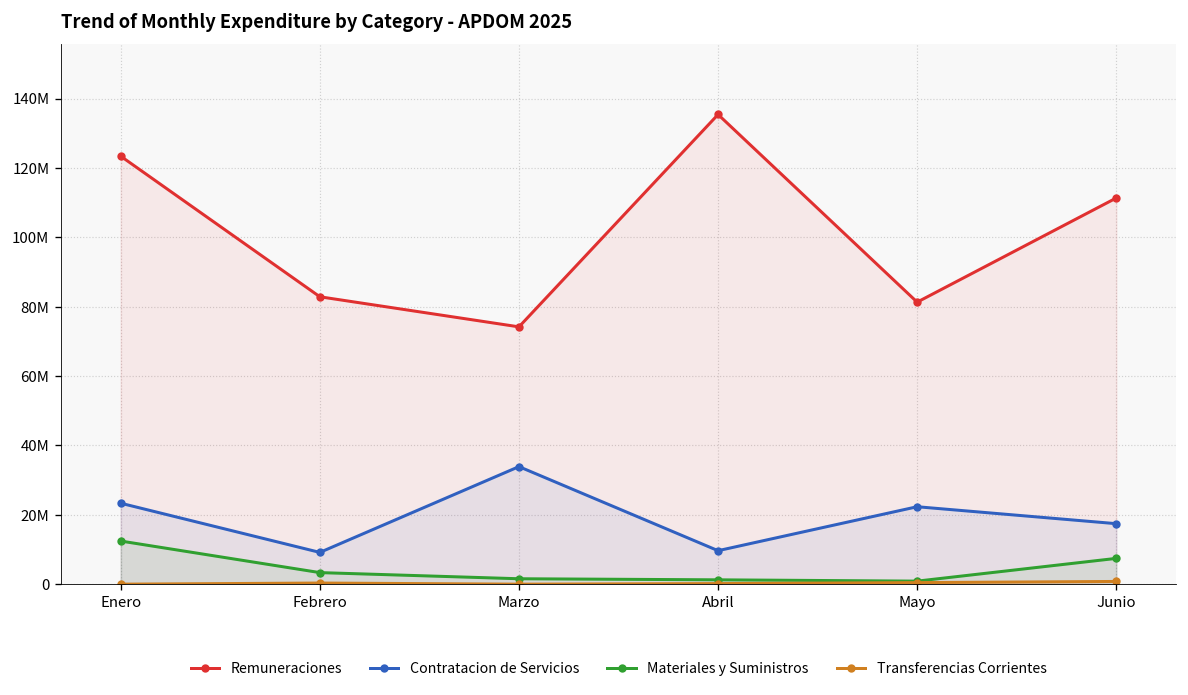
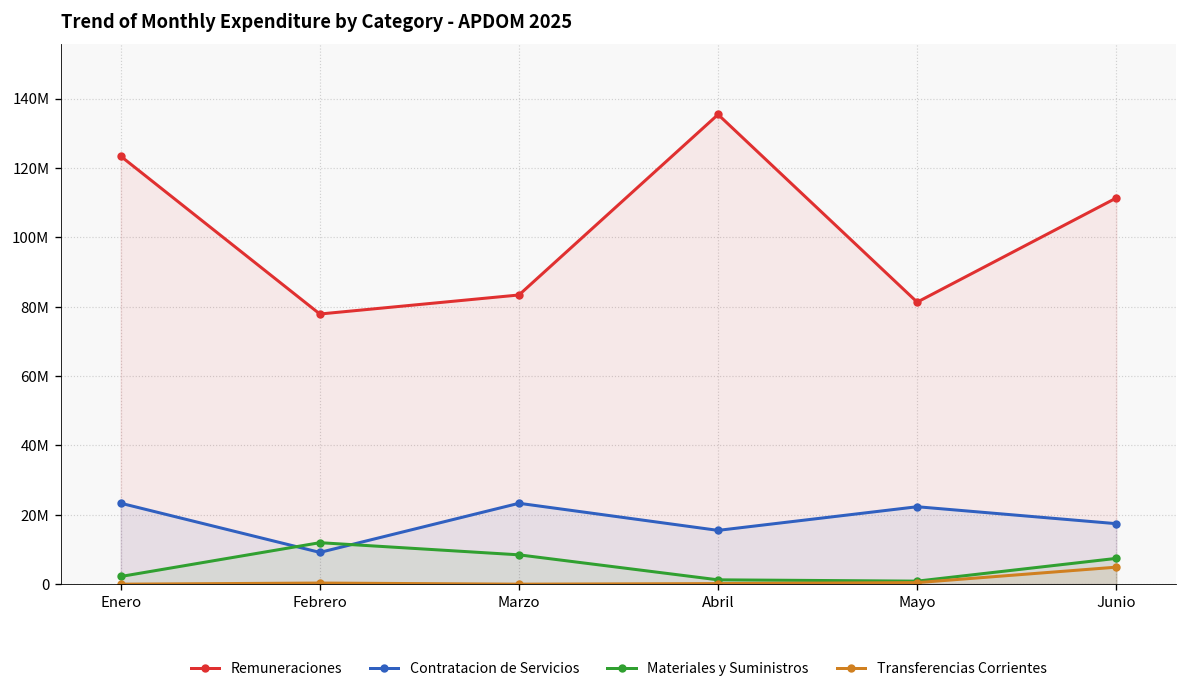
Materiales y Suministros, Enero: 12000000 -> 2000000
Remuneraciones, Febrero: 83000000 -> 78000000
Materiales y Suministros, Febrero: 3000000 -> 12000000
Remuneraciones, Marzo: 74000000 -> 83000000
Contratacion de Servicios, Marzo: 34000000 -> 23000000
Materiales y Suministros, Marzo: 2000000 -> 8000000
Contratacion de Servicios, Abril: 10000000 -> 16000000
Transferencias Corrientes, Junio: 1000000 -> 5000000
